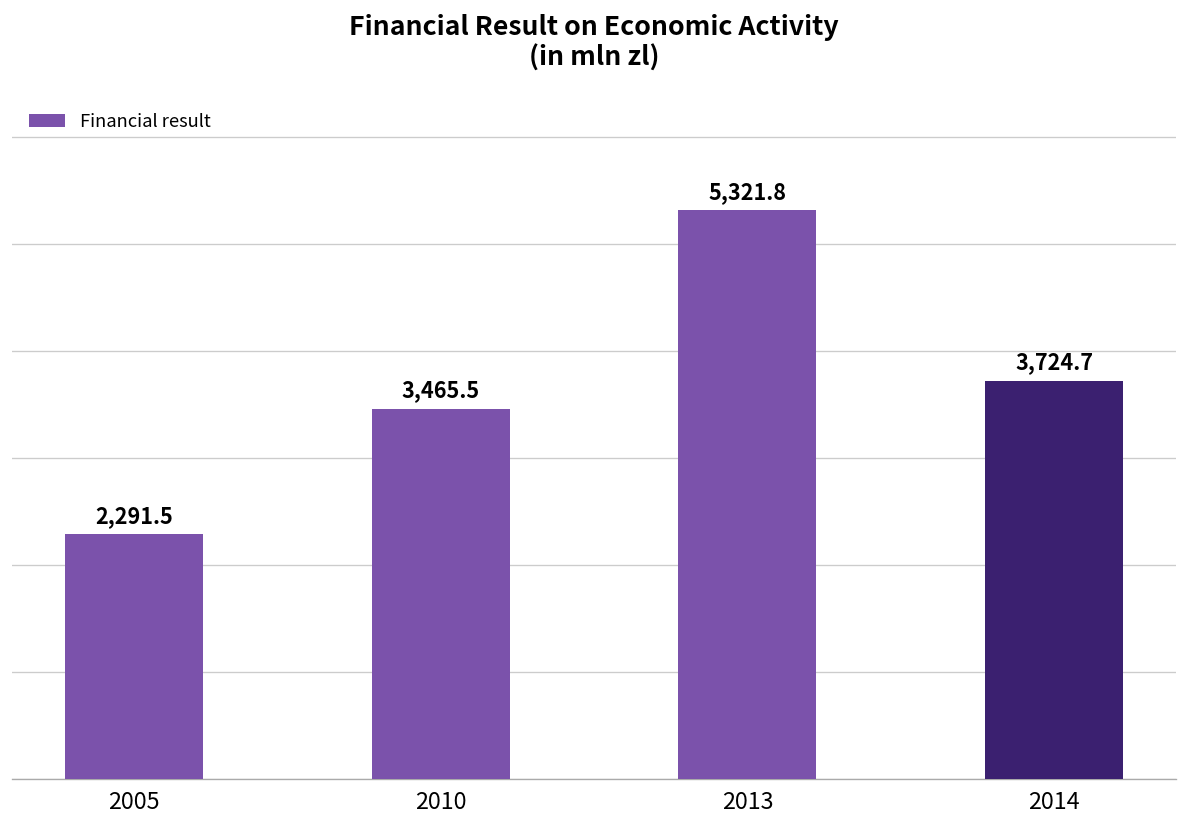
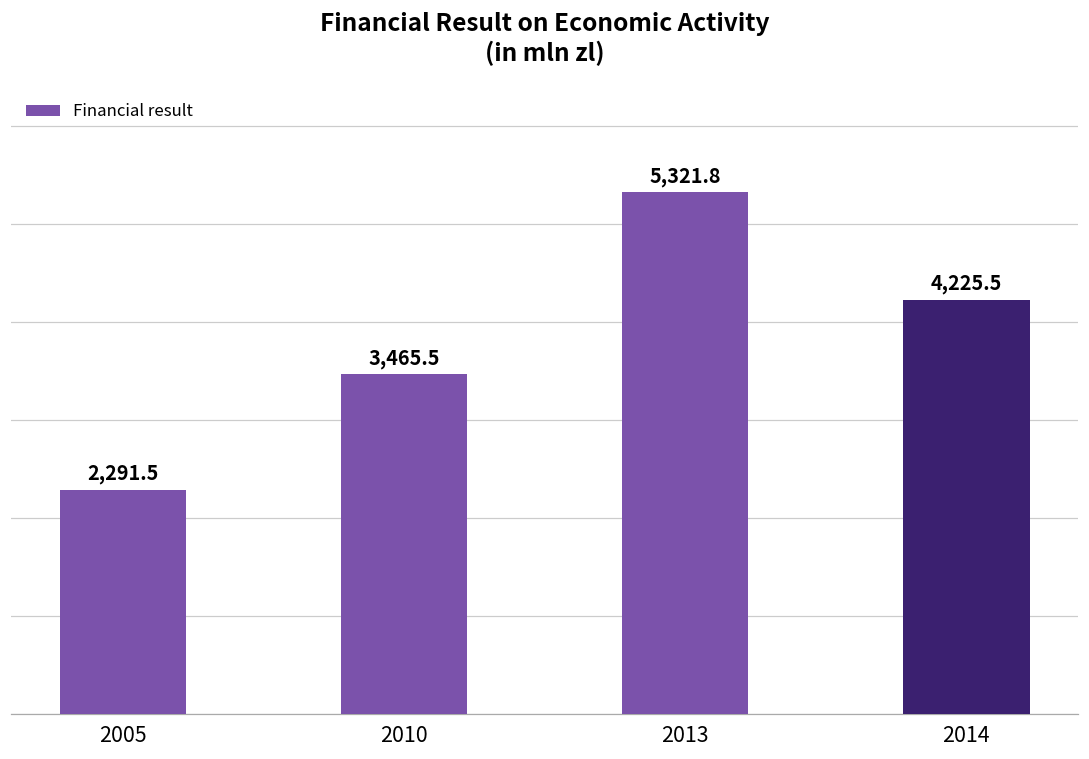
2014: 3,724.7 -> 4,225.5
